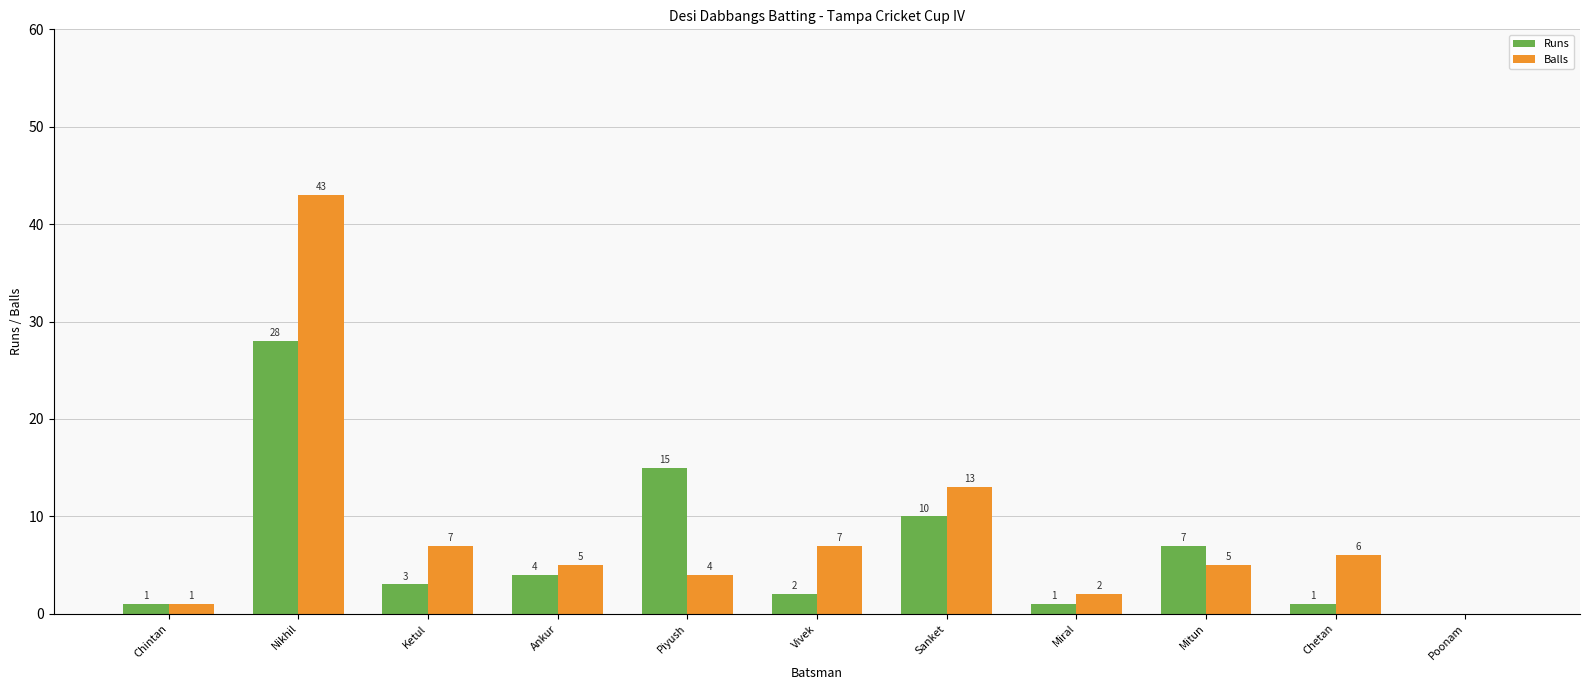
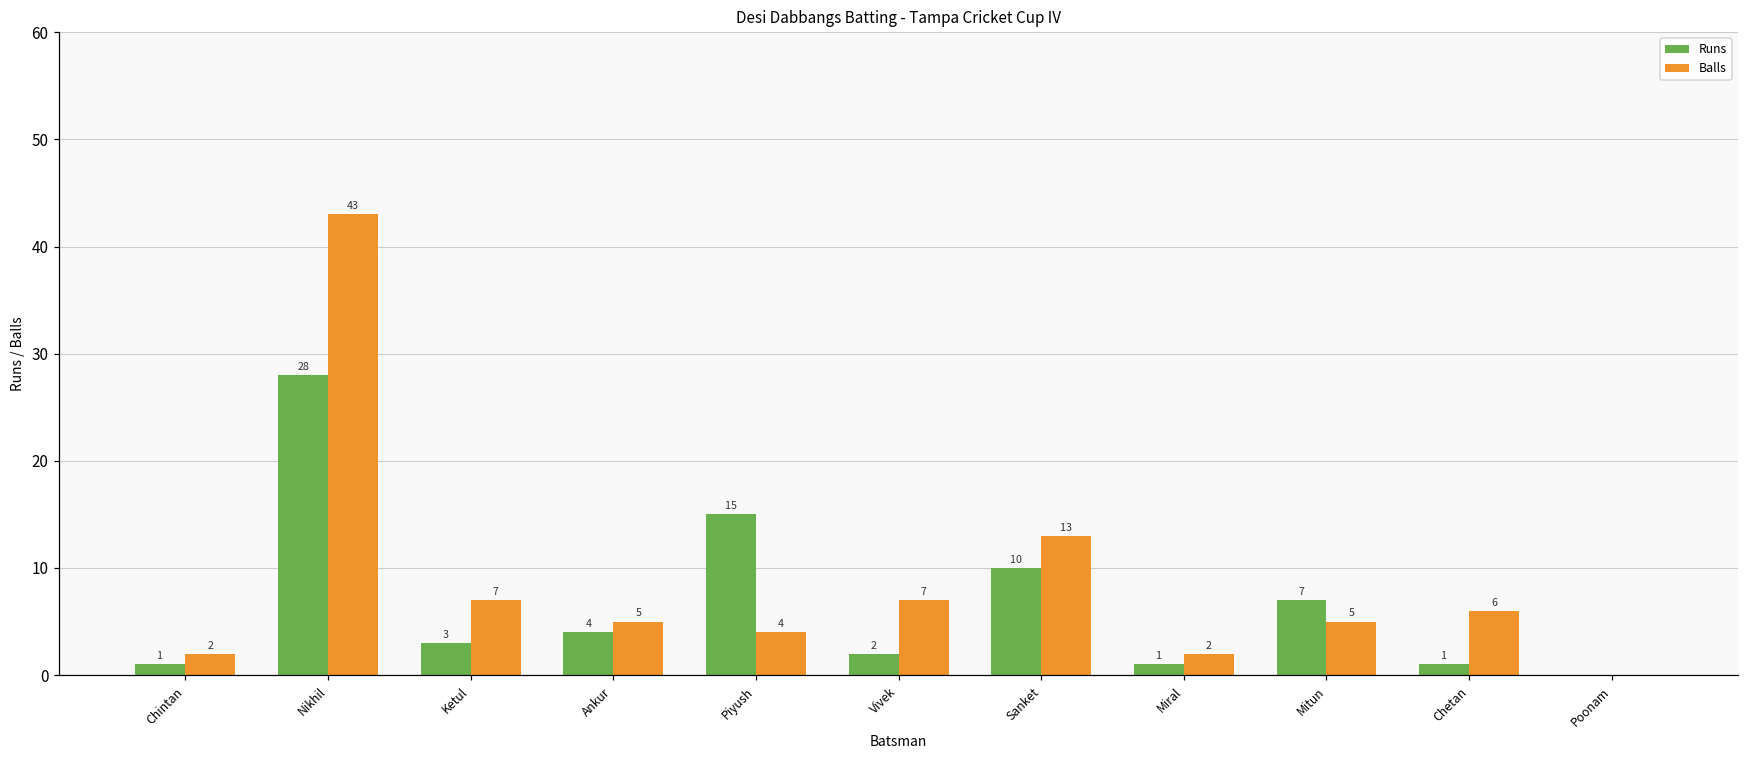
Balls, Chintan: 1 -> 2
